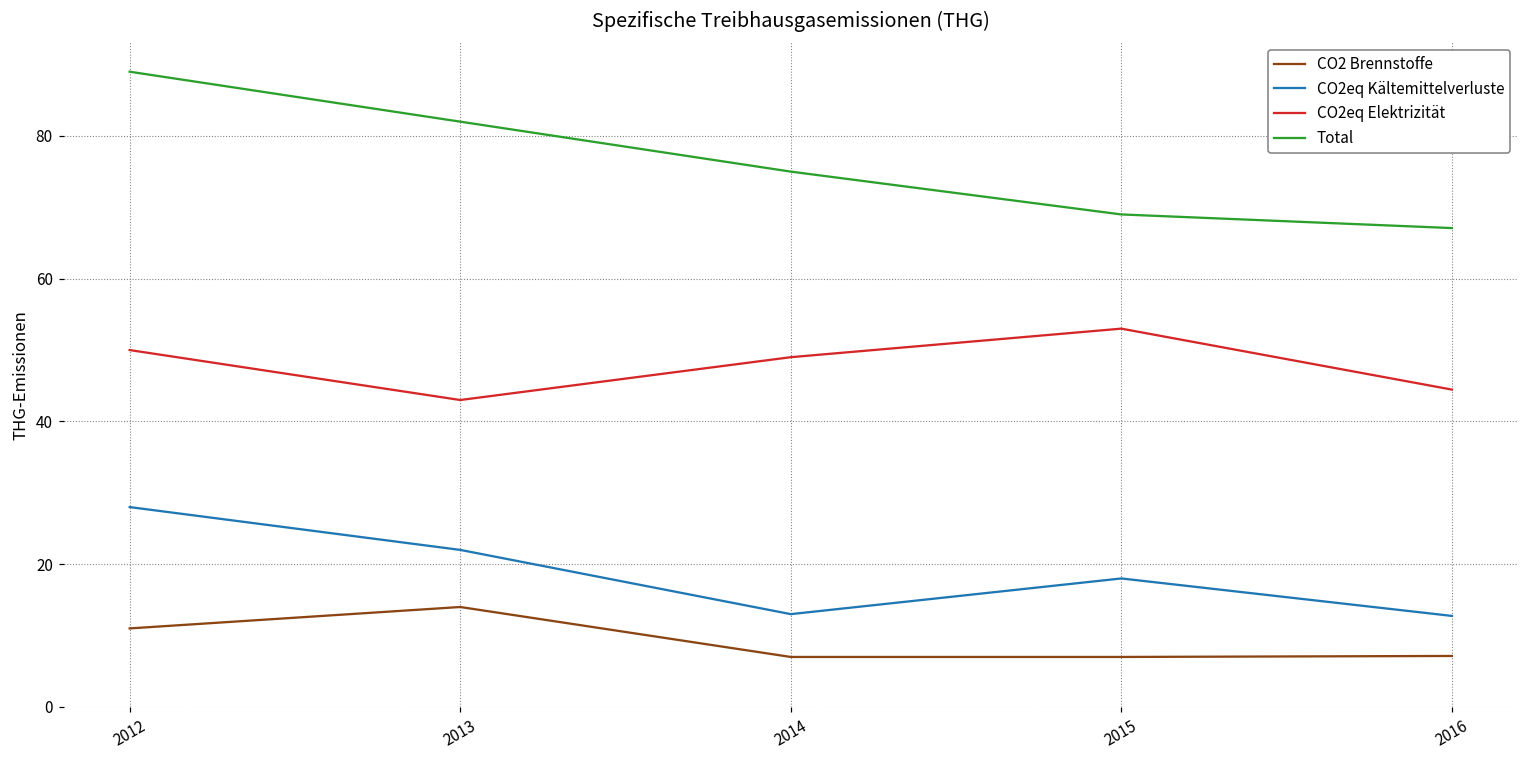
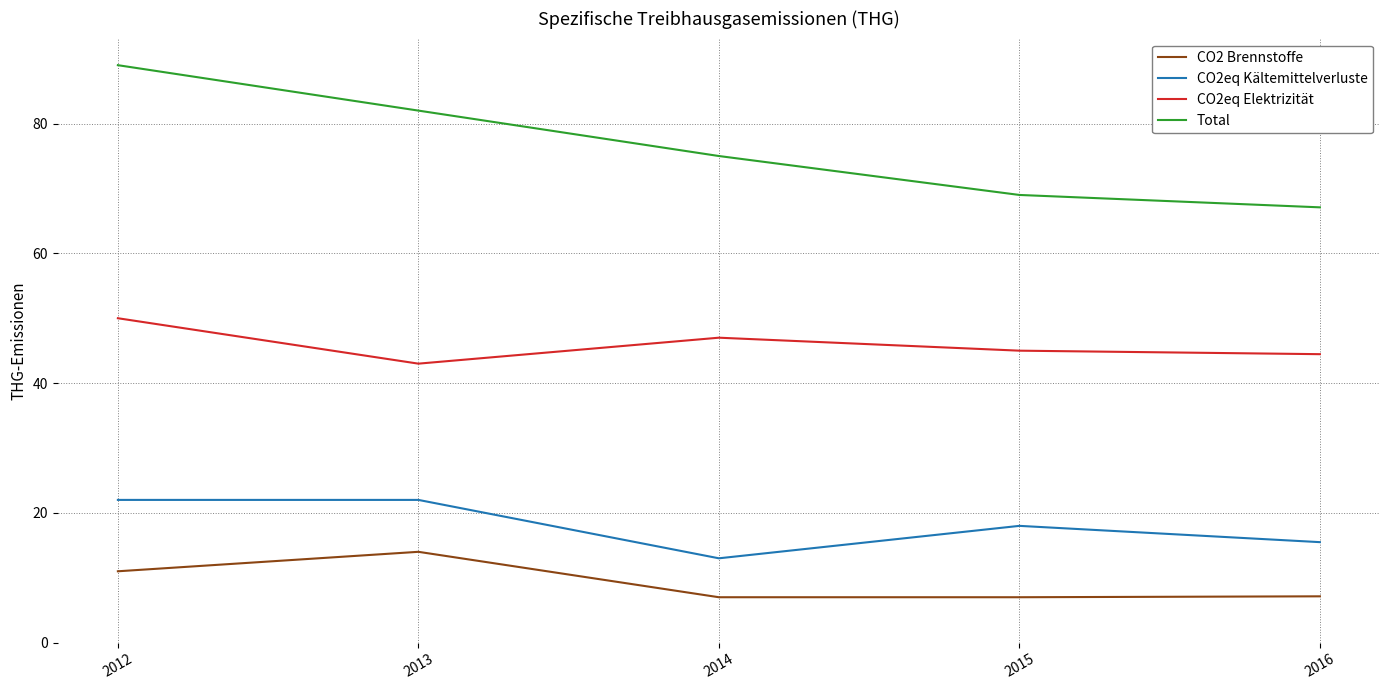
CO2eq Kältemittelverluste, 2012: 28 -> 22
CO2eq Elektrizität, 2014: 49 -> 47
CO2eq Elektrizität, 2015: 53 -> 45
CO2eq Kältemittelverluste, 2016: 13 -> 15
